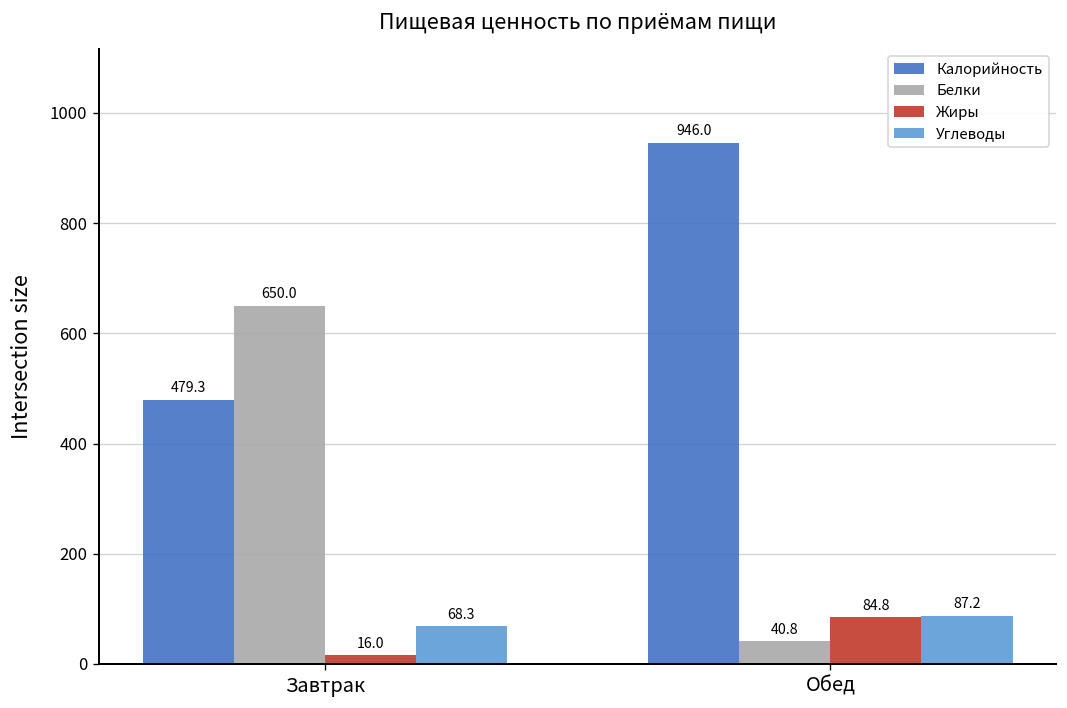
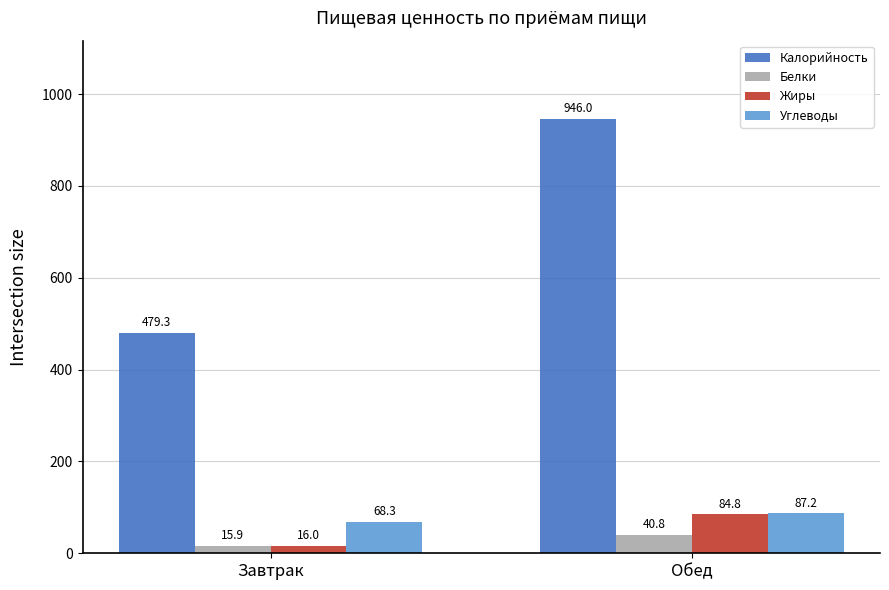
Белки, Завтрак: 650.0 -> 15.9
